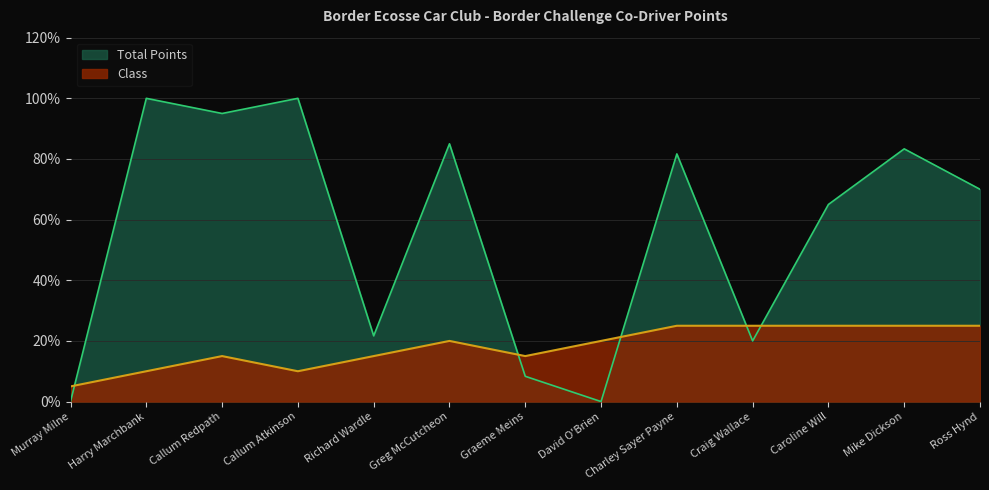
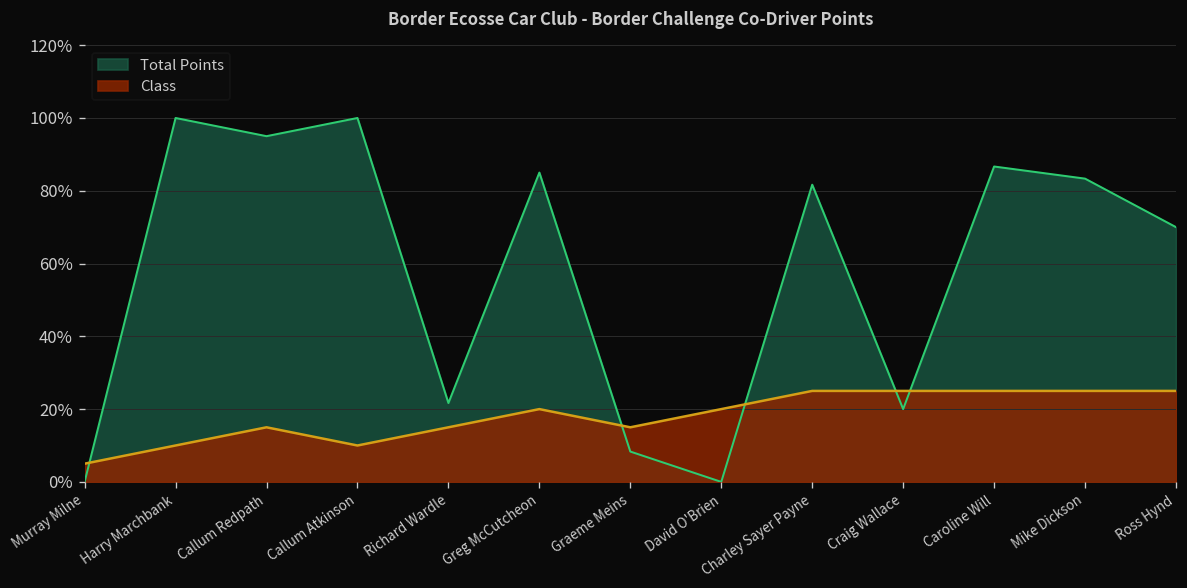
Total Points, Caroline Will: 65% -> 87%
